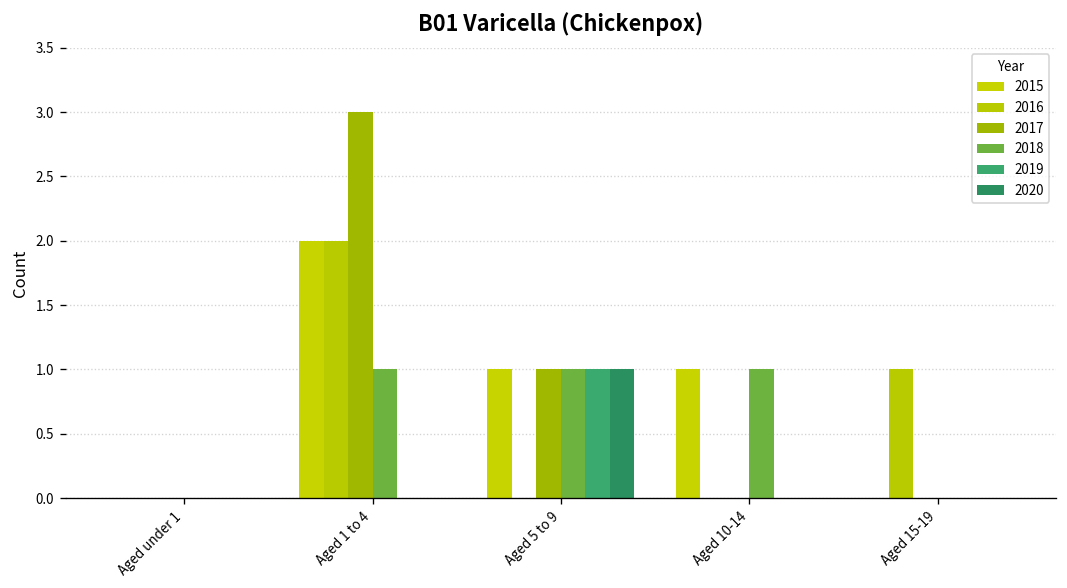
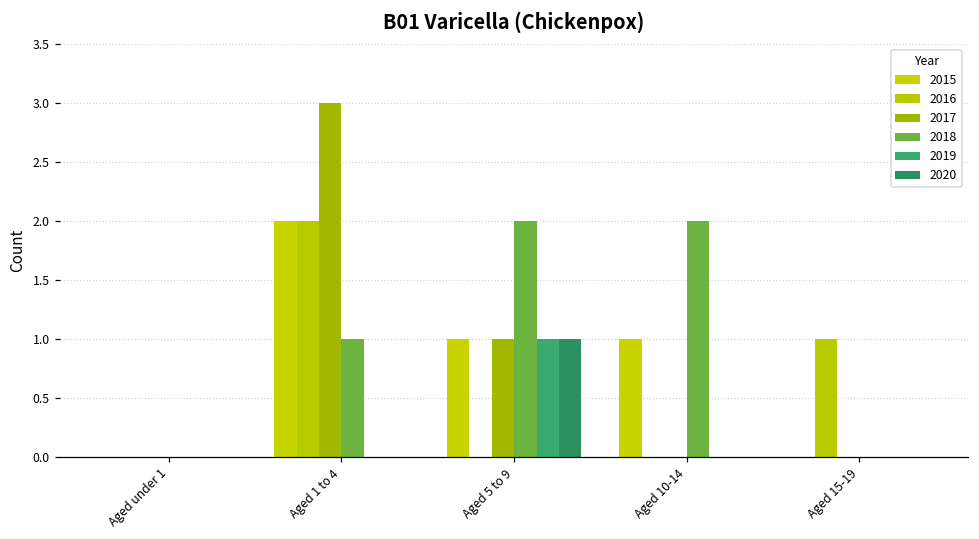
2018, Aged 5 to 9: 1 -> 2
2018, Aged 10-14: 1 -> 2
